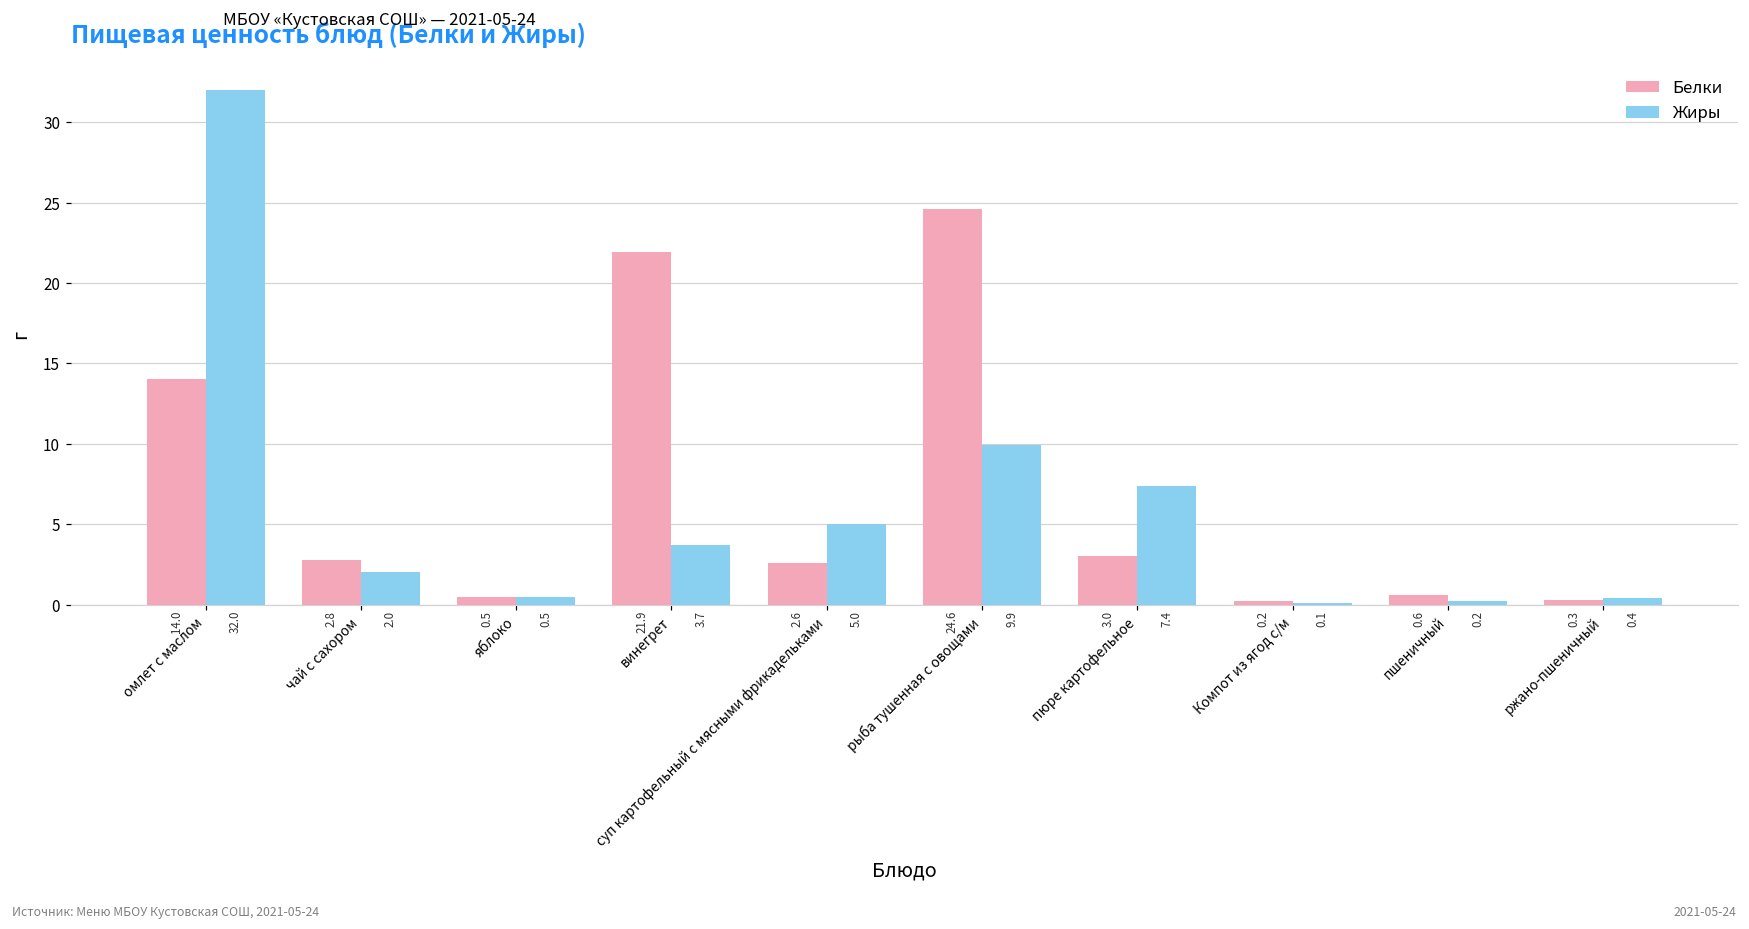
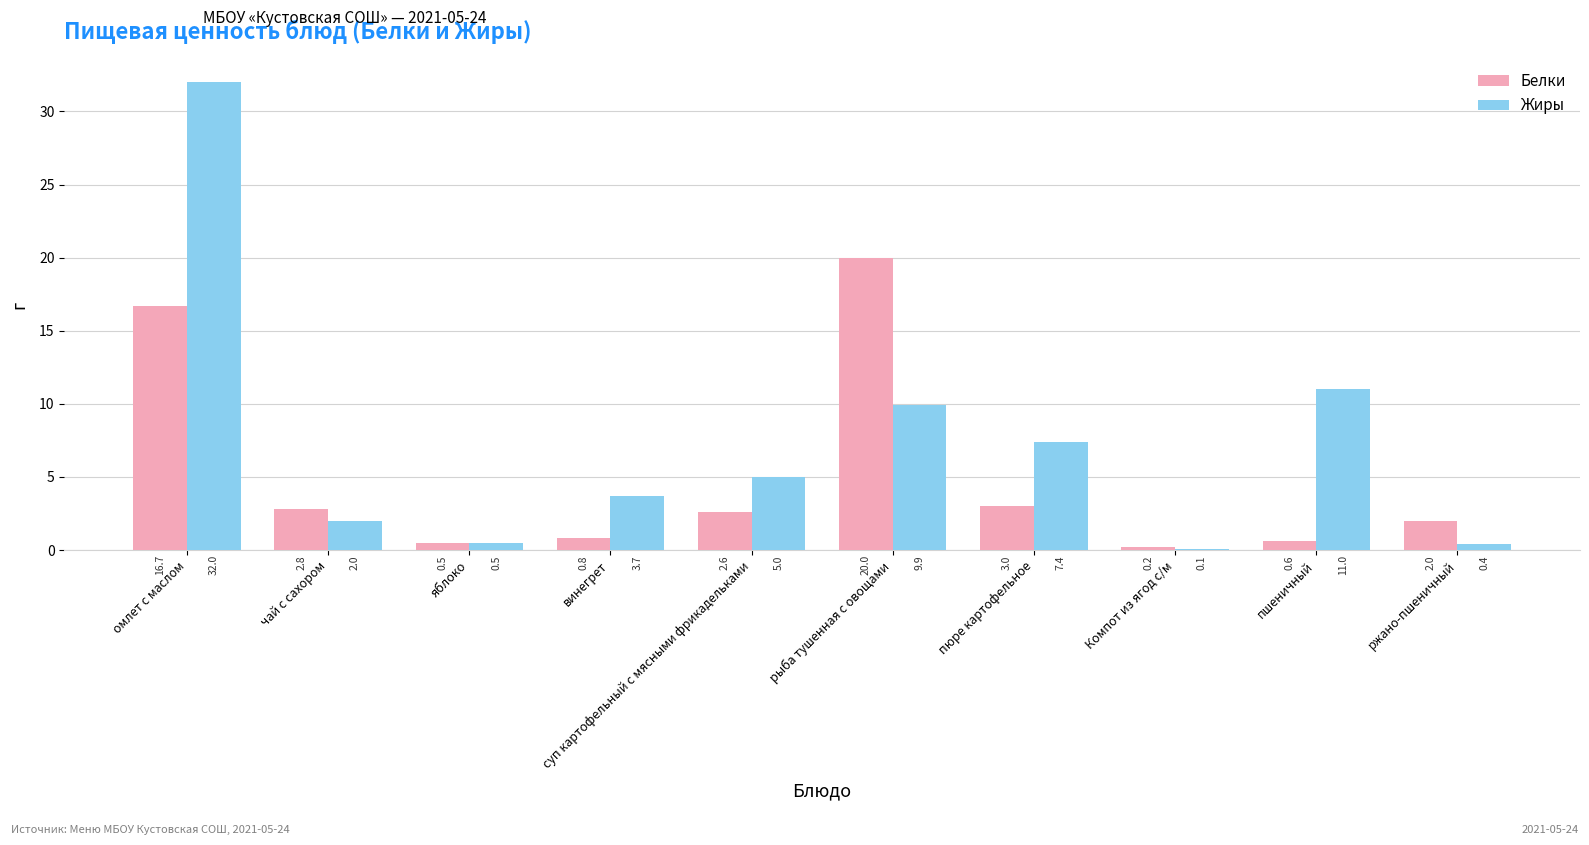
Белки, омлет с маслом: 14.0 -> 16.7
Белки, винегрет: 21.9 -> 0.8
Белки, рыба тушенная с овощами: 24.6 -> 20.0
Жиры, пшеничный: 0.2 -> 11.0
Белки, ржано-пшеничный: 0.3 -> 2.0
